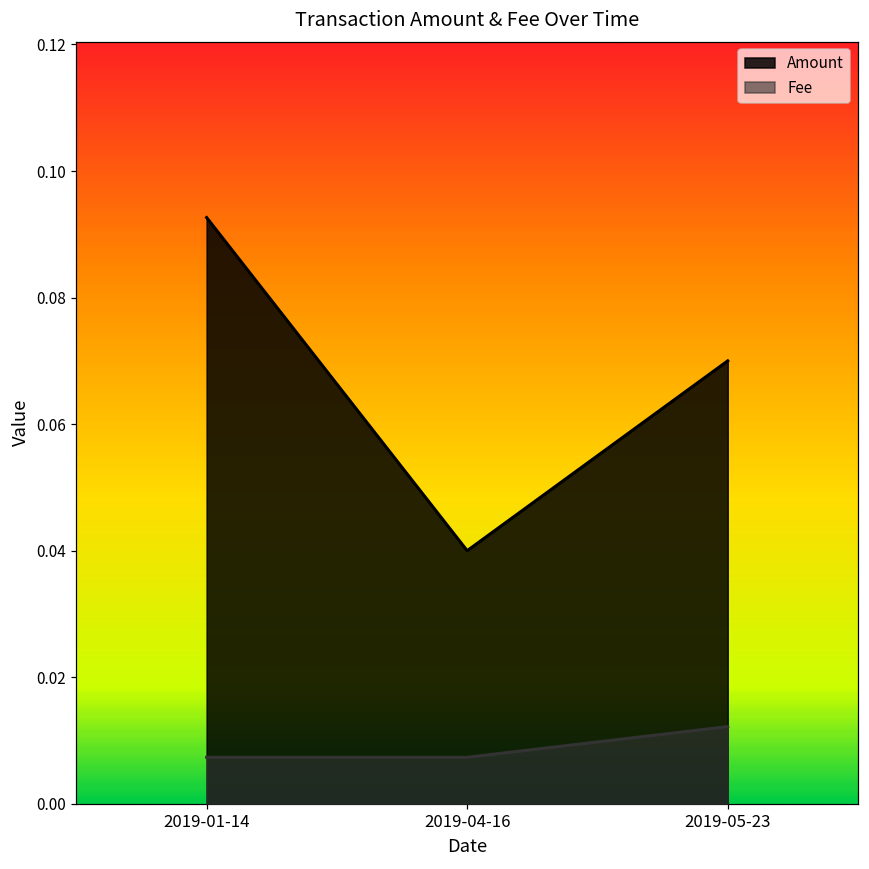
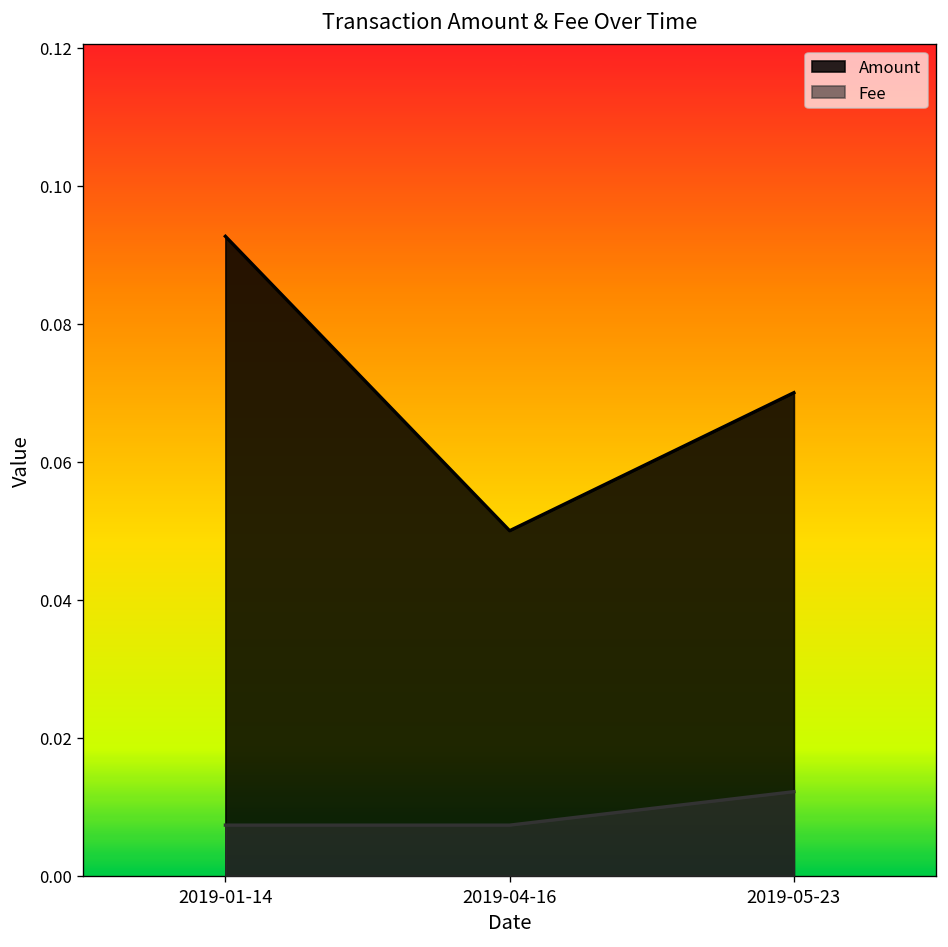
Amount, 2019-04-16: 0.04 -> 0.05
